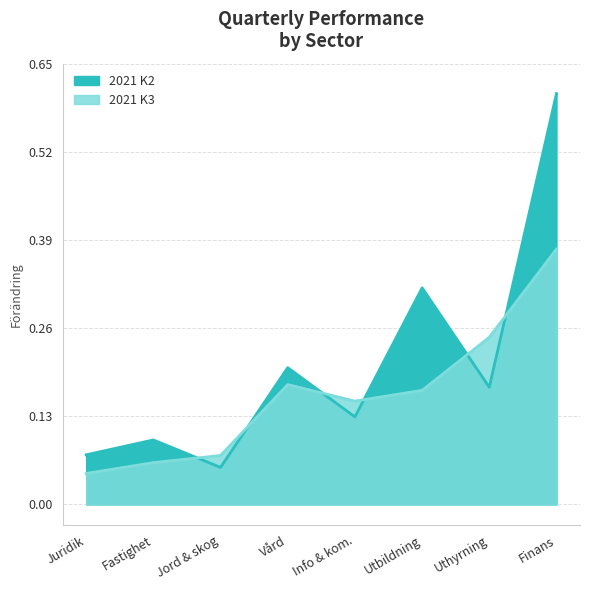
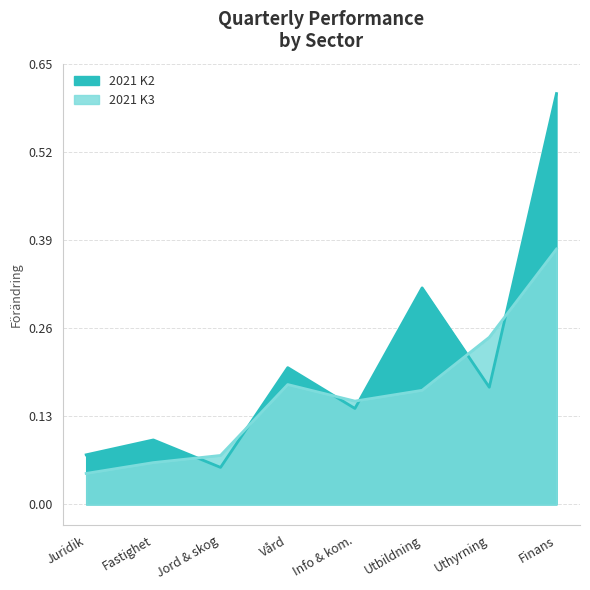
2021 K2, Info & kom.: 0.13 -> 0.14
